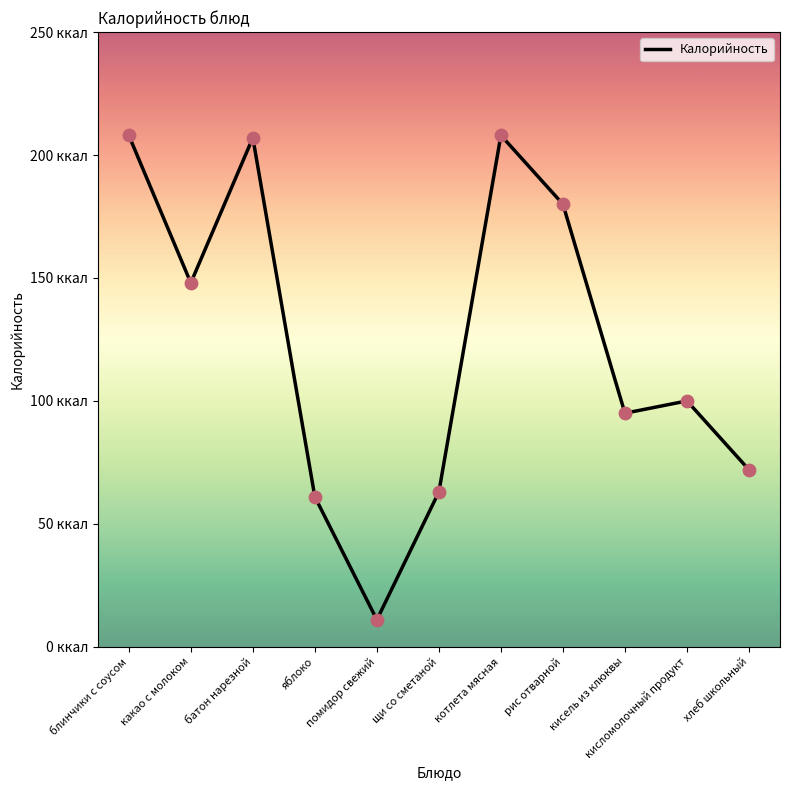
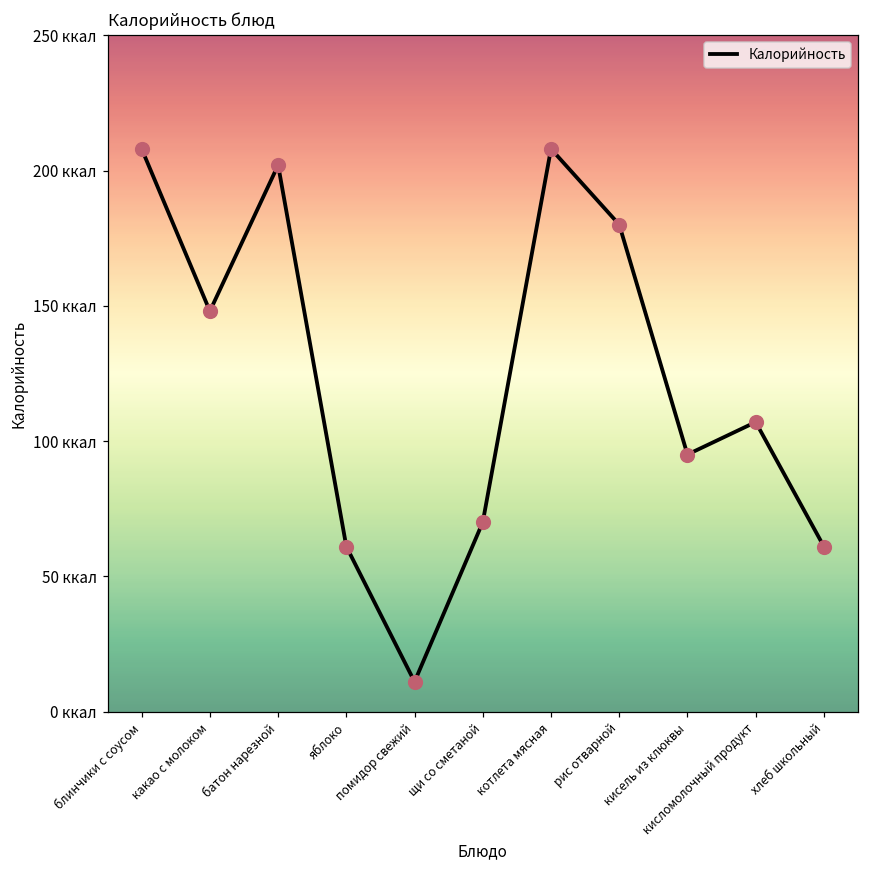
батон нарезной: 207 ккал -> 202 ккал
щи со сметаной: 63 ккал -> 70 ккал
кисломолочный продукт: 100 ккал -> 107 ккал
хлеб школьный: 72 ккал -> 61 ккал
